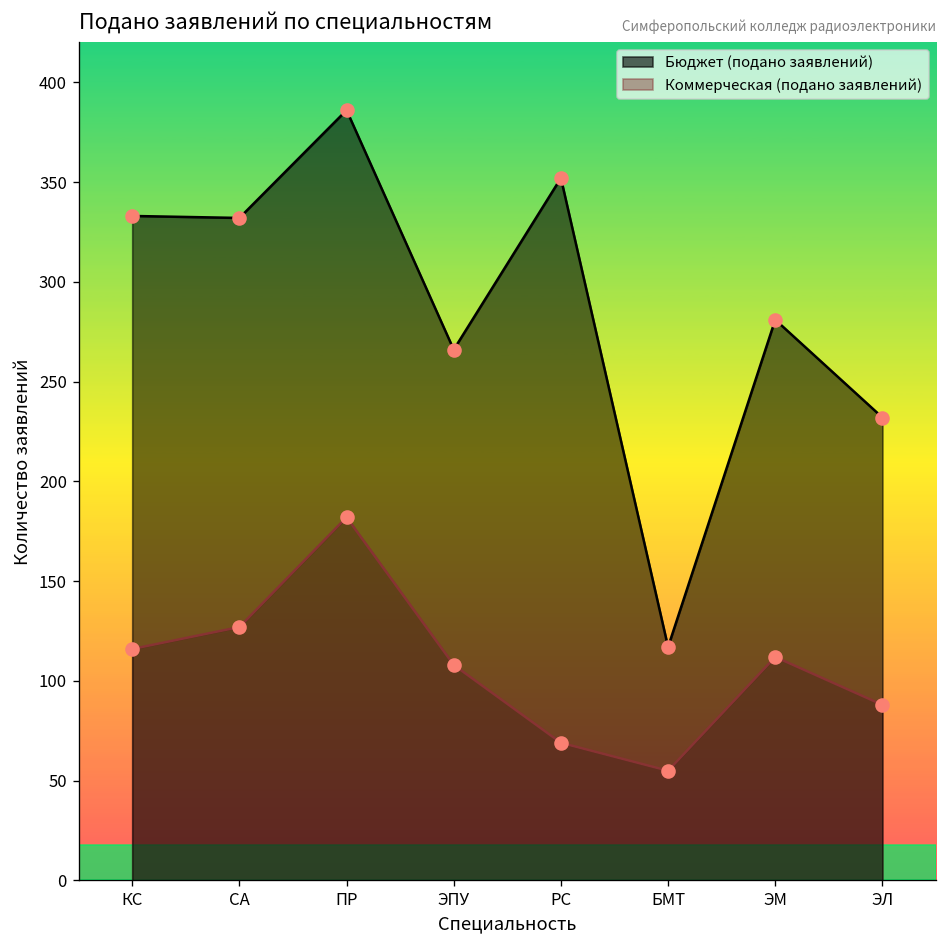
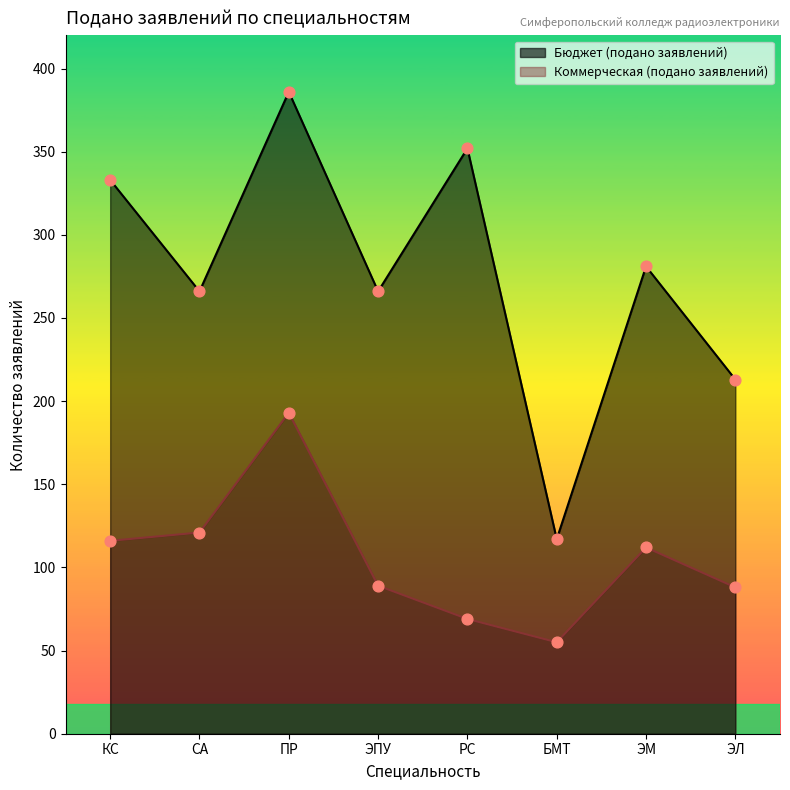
Бюджет (подано заявлений), СА: 332 -> 266
Коммерческая (подано заявлений), СА: 127 -> 121
Коммерческая (подано заявлений), ПР: 182 -> 193
Коммерческая (подано заявлений), ЭПУ: 108 -> 89
Бюджет (подано заявлений), ЭЛ: 232 -> 213
